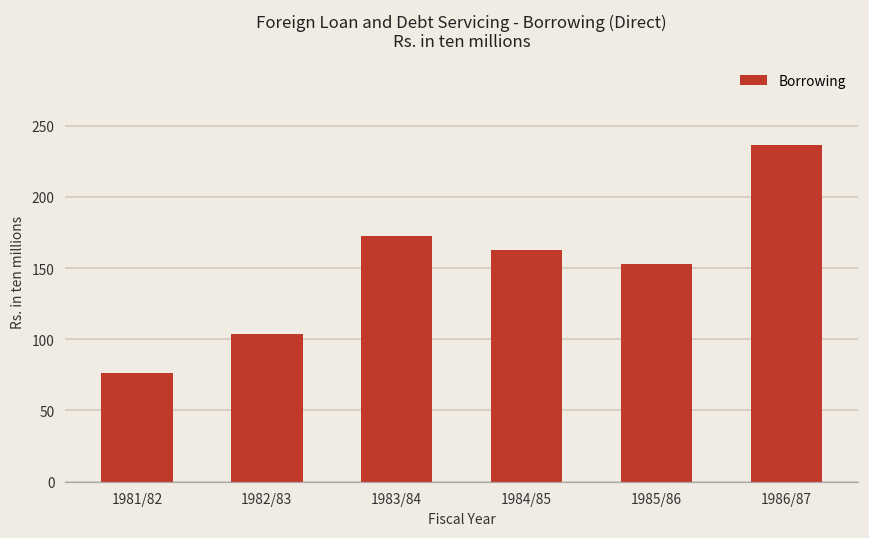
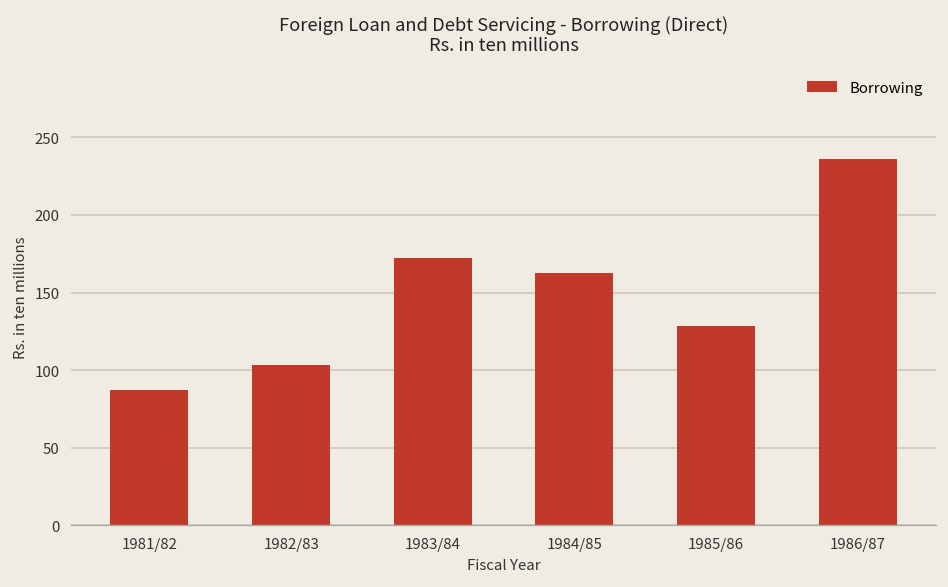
1981/82: 76 -> 87
1985/86: 153 -> 129
